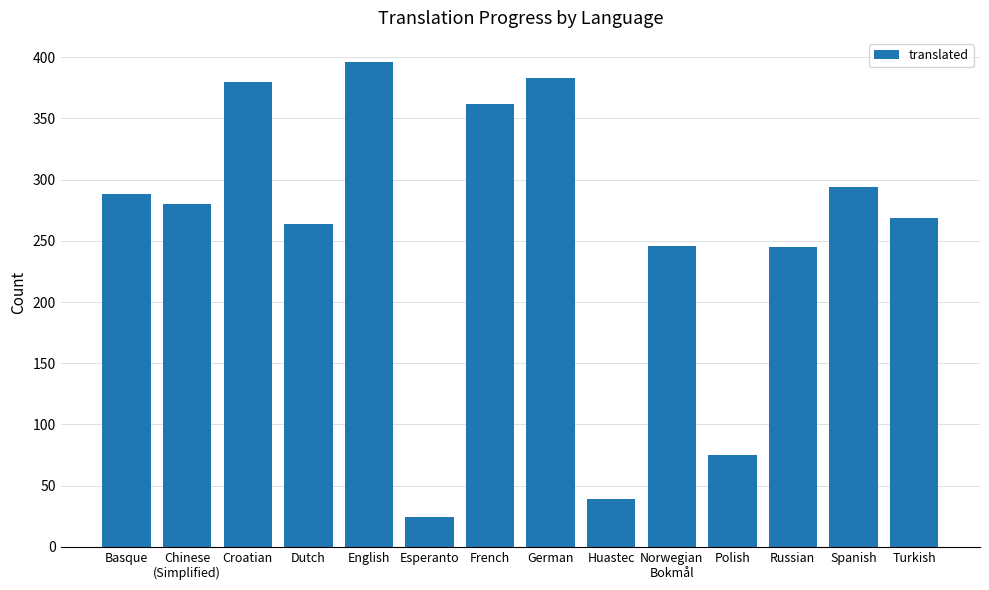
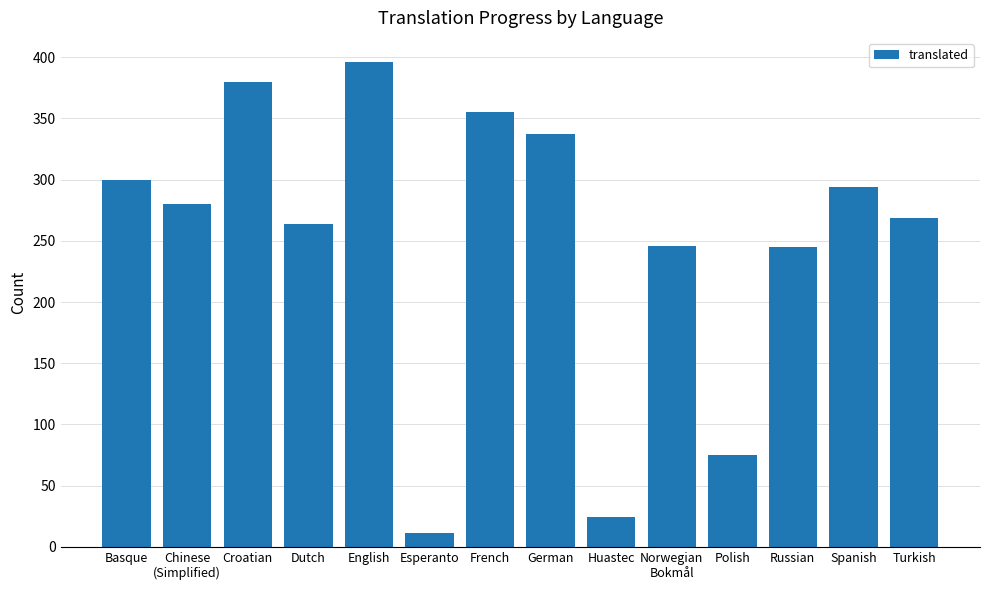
Basque: 288 -> 300
Esperanto: 24 -> 11
French: 362 -> 355
German: 383 -> 337
Huastec: 39 -> 24
